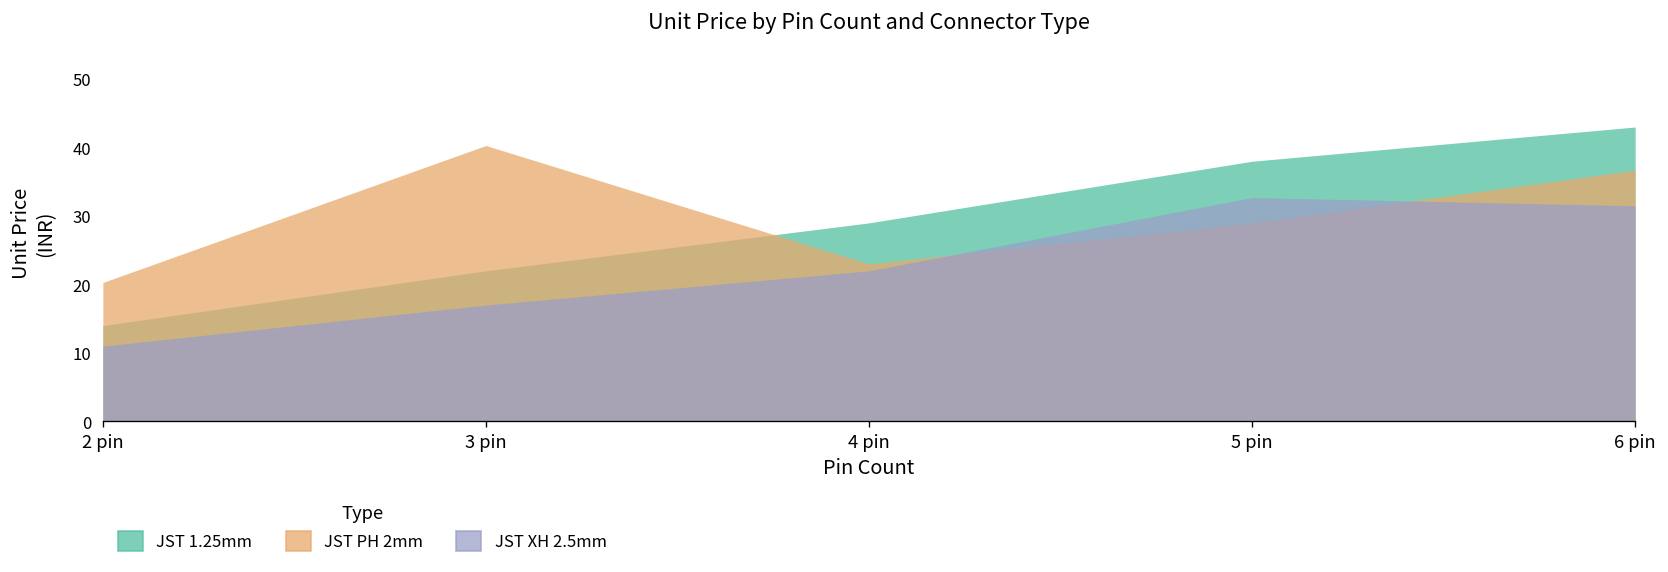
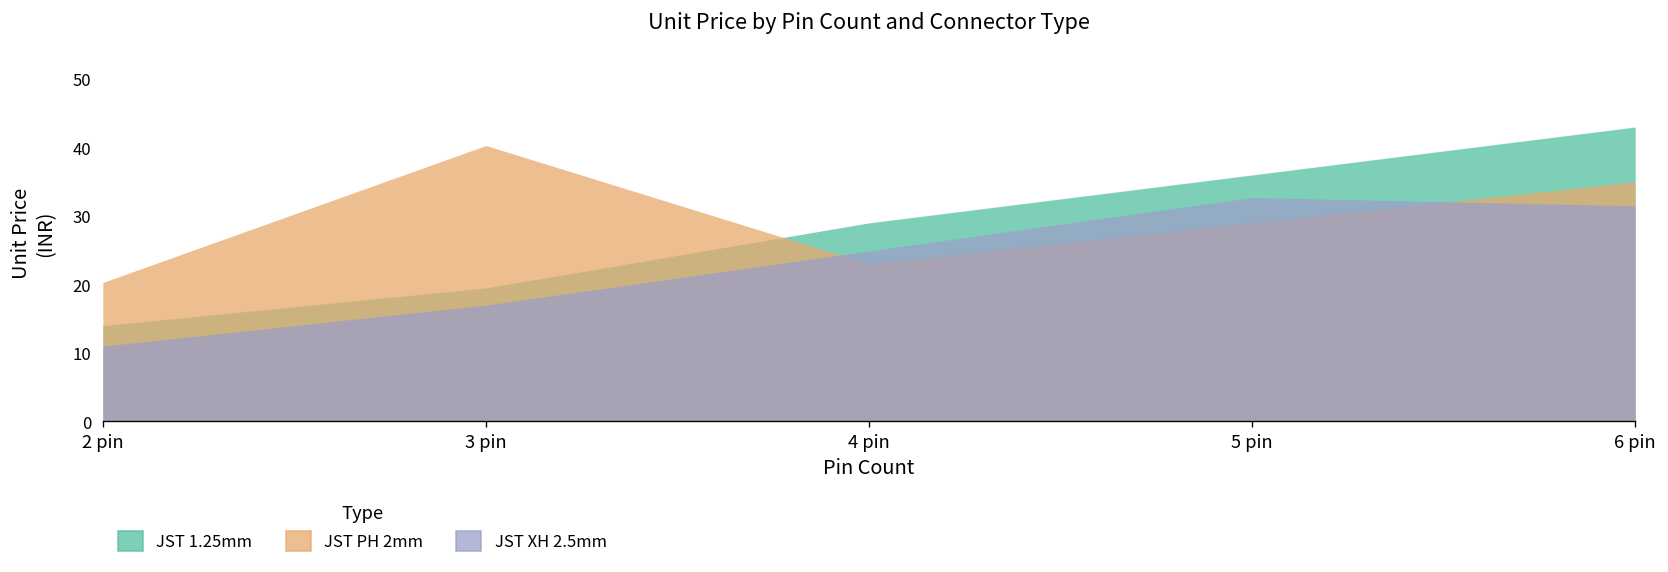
JST 1.25mm, 3 pin: 22 -> 20
JST XH 2.5mm, 4 pin: 22 -> 25
JST 1.25mm, 5 pin: 38 -> 36
JST PH 2mm, 6 pin: 37 -> 35
